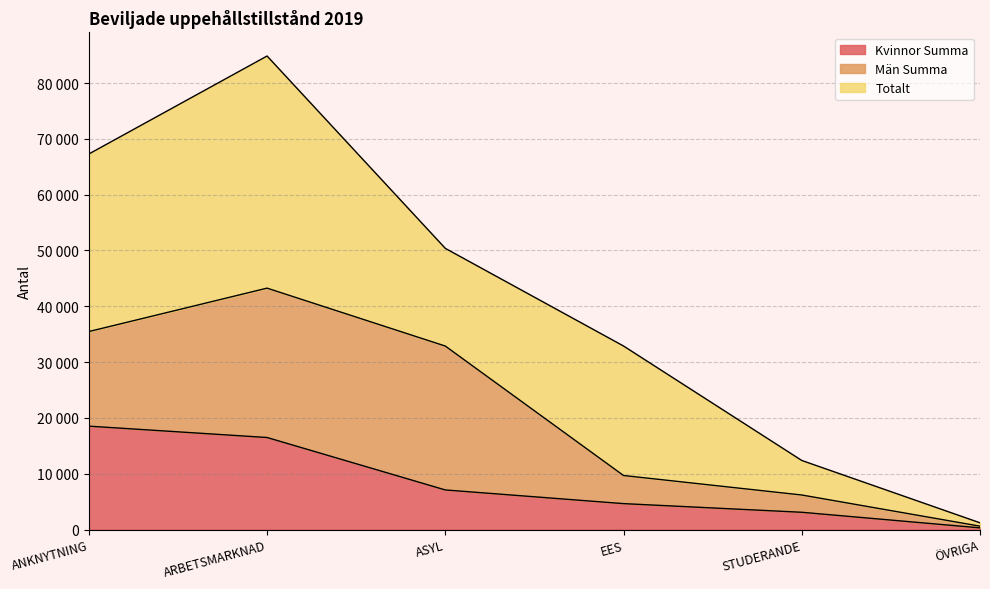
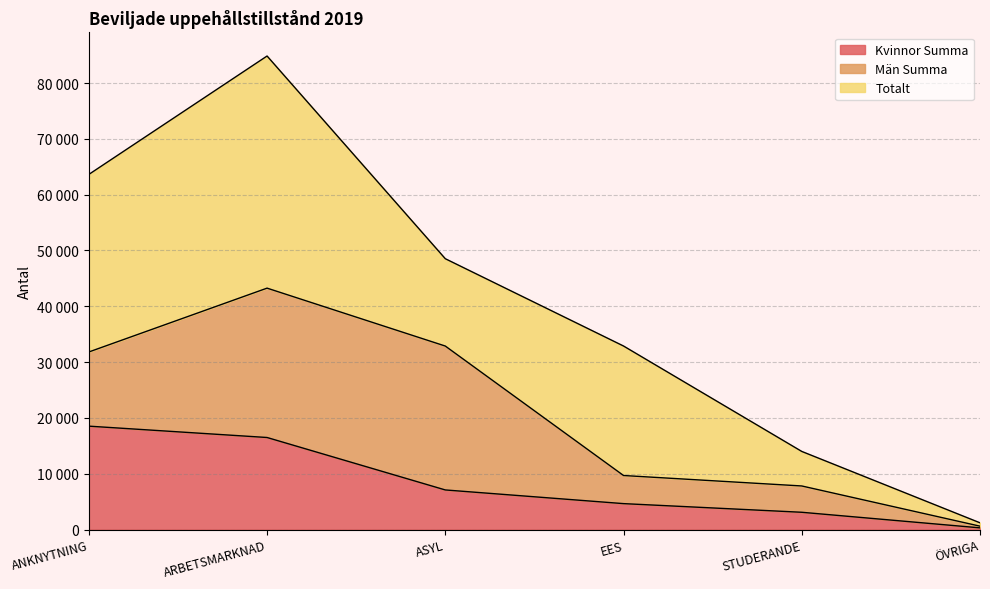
Män Summa, ANKNYTNING: 17000 -> 13000
Totalt, ASYL: 18000 -> 16000
Män Summa, STUDERANDE: 3000 -> 5000
